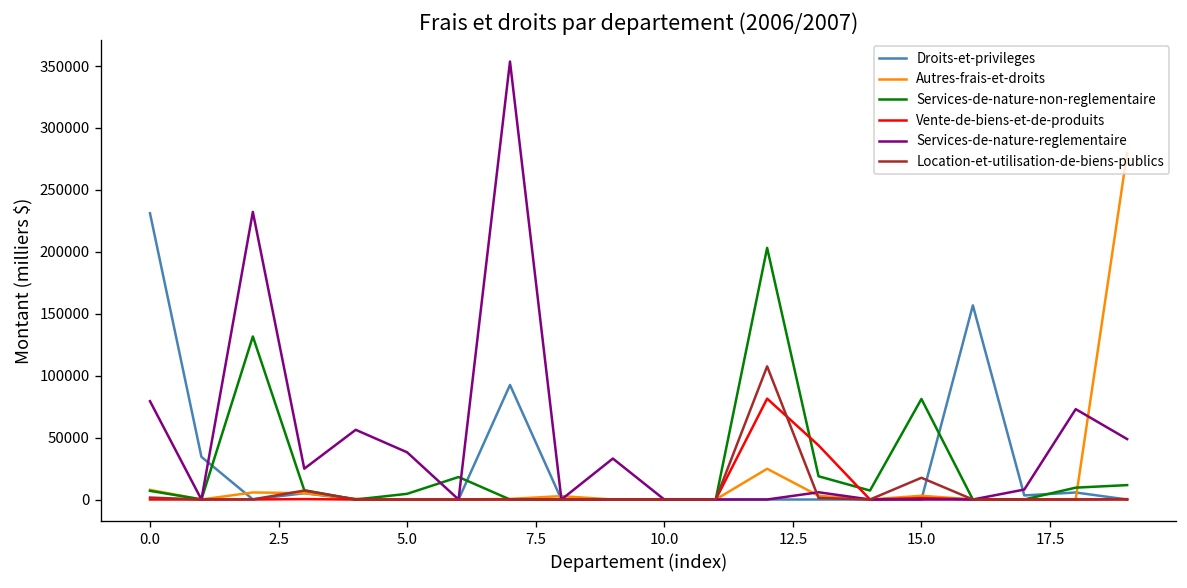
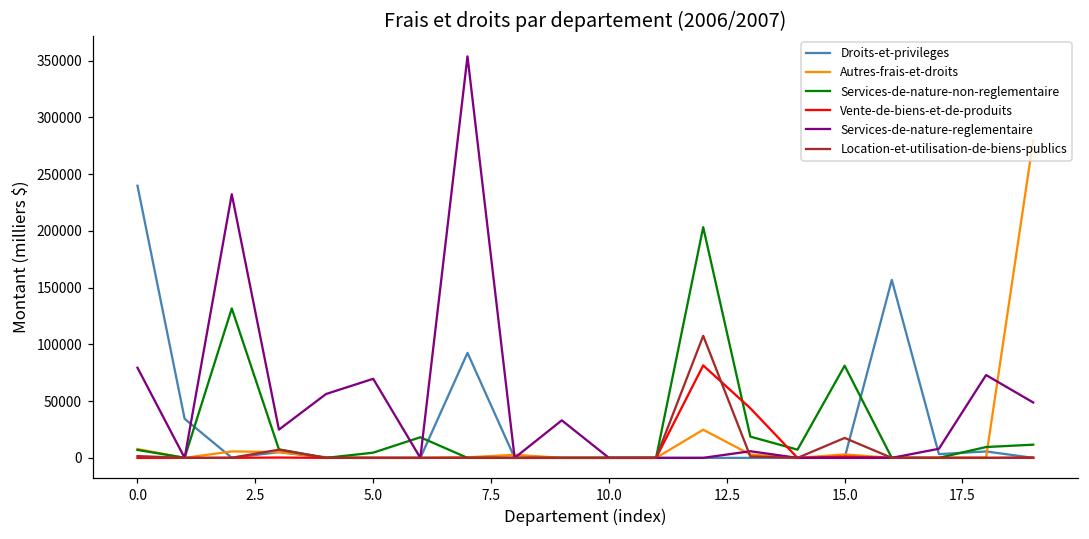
Droits-et-privileges, 0.0: 231000 -> 240000
Services-de-nature-reglementaire, 5.0: 38000 -> 70000
